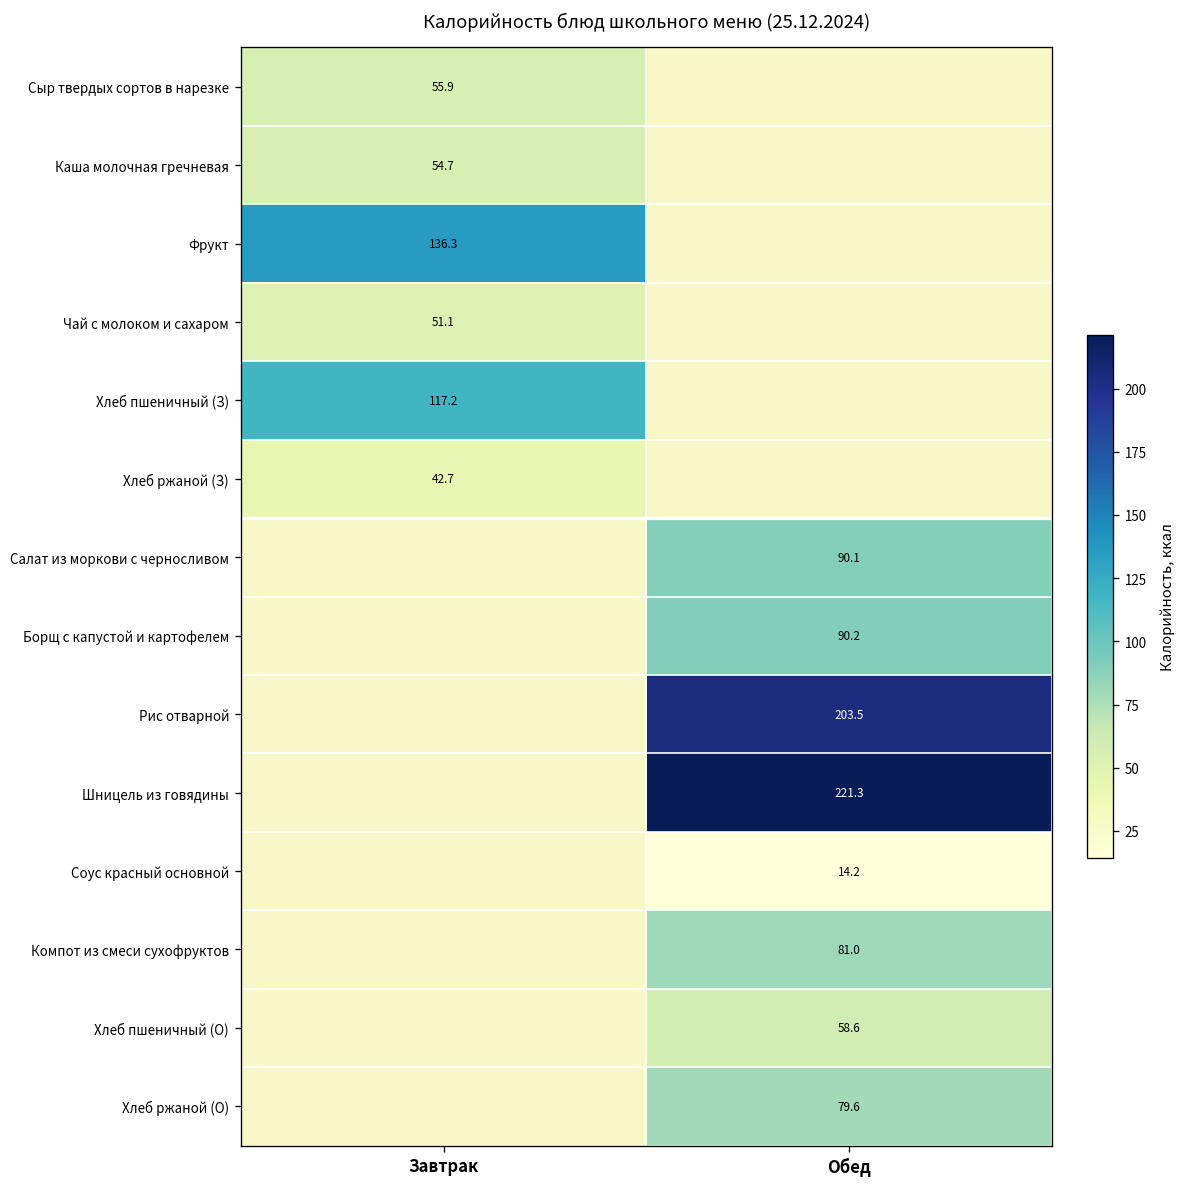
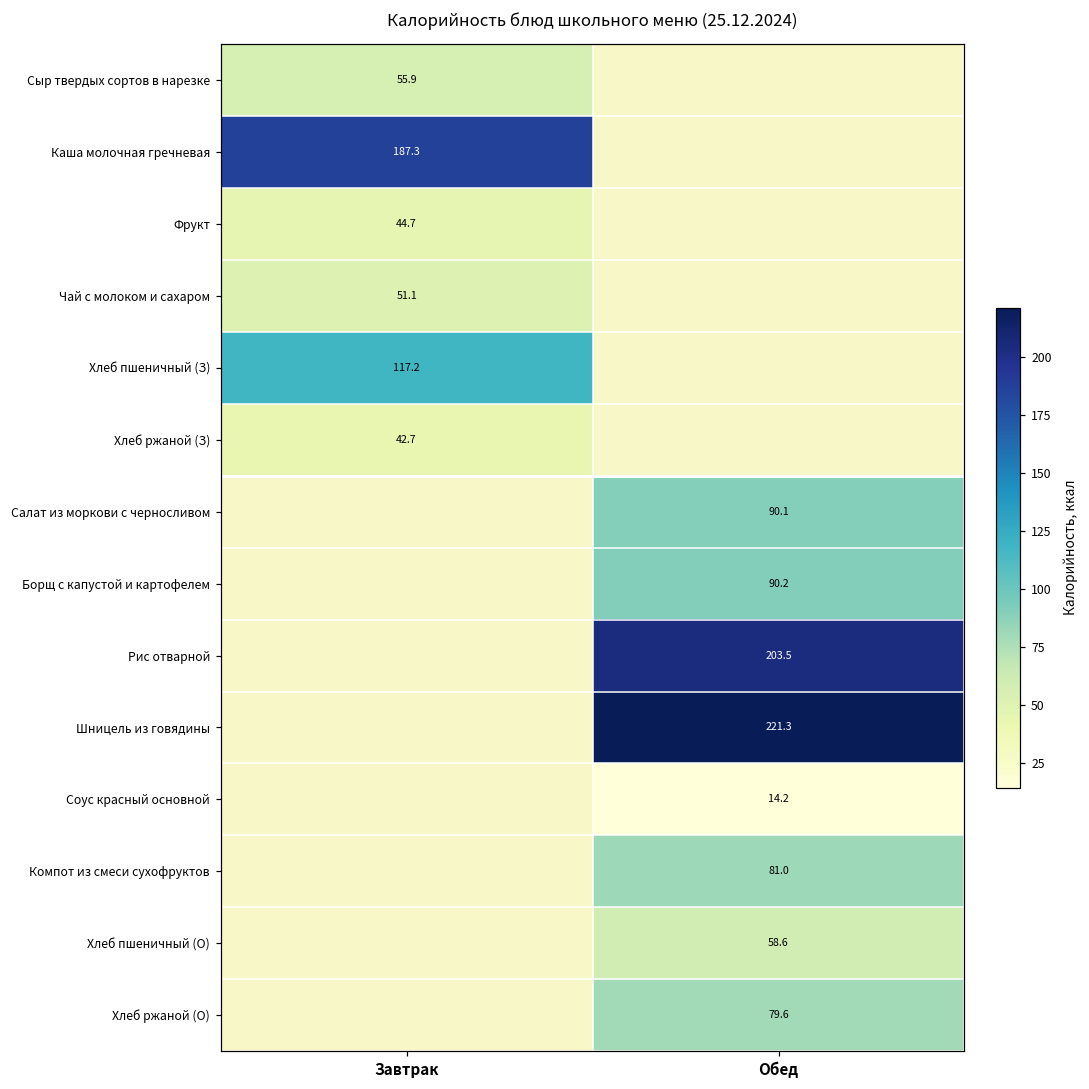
Каша молочная гречневая, Завтрак: 54.7 -> 187.3
Фрукт, Завтрак: 136.3 -> 44.7
